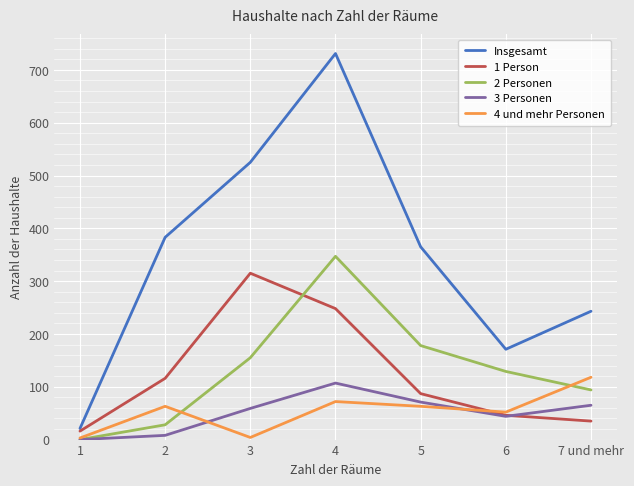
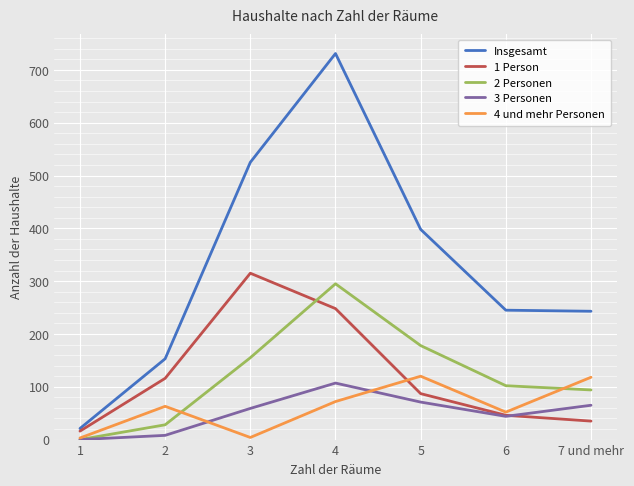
Insgesamt, 2: 380 -> 150
2 Personen, 4: 350 -> 300
Insgesamt, 5: 370 -> 400
4 und mehr Personen, 5: 60 -> 120
Insgesamt, 6: 170 -> 250
2 Personen, 6: 130 -> 100
